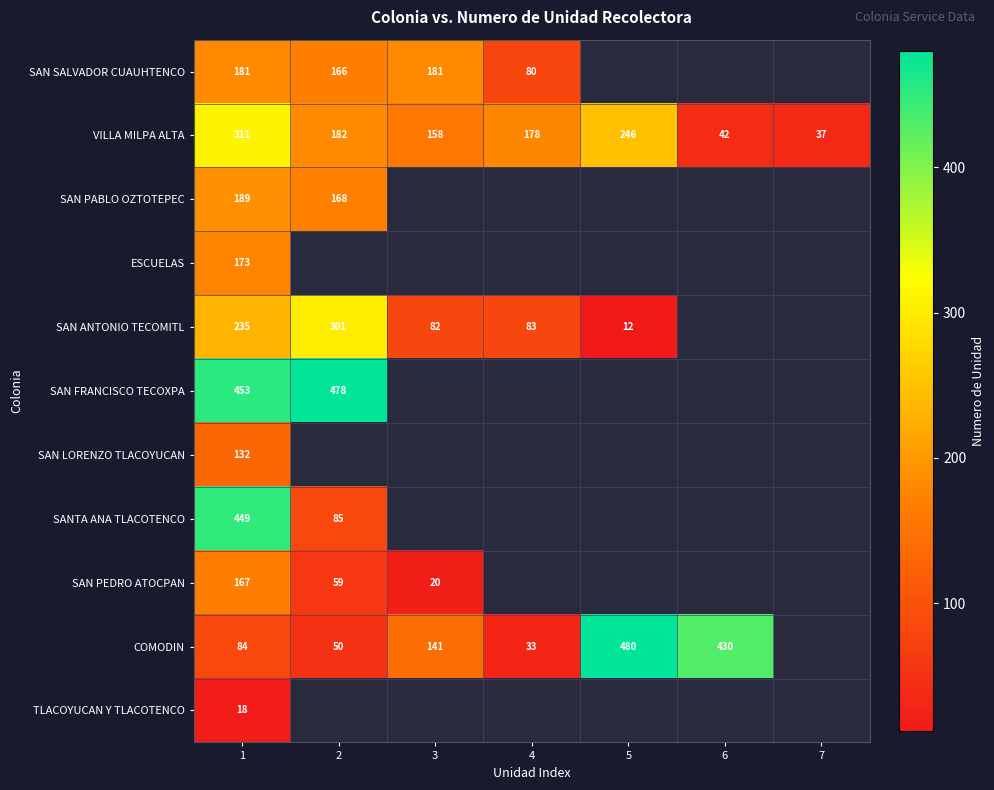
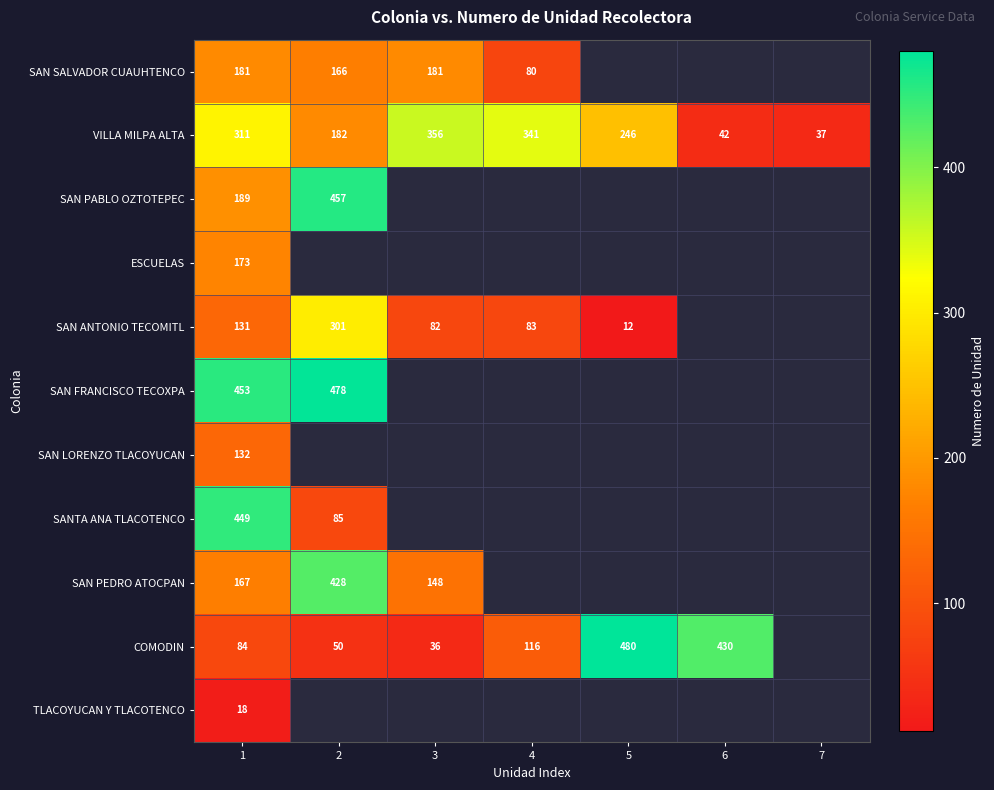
VILLA MILPA ALTA, 3: 158 -> 356
VILLA MILPA ALTA, 4: 178 -> 341
SAN PABLO OZTOTEPEC, 2: 168 -> 457
SAN ANTONIO TECOMITL, 1: 235 -> 131
SAN PEDRO ATOCPAN, 2: 59 -> 428
SAN PEDRO ATOCPAN, 3: 20 -> 148
COMODIN, 3: 141 -> 36
COMODIN, 4: 33 -> 116
